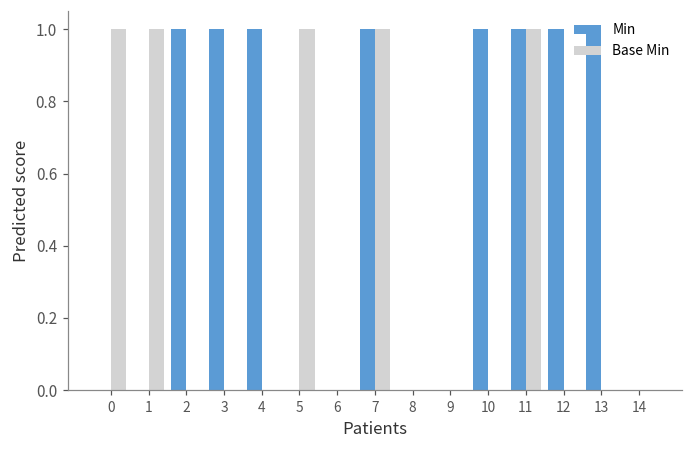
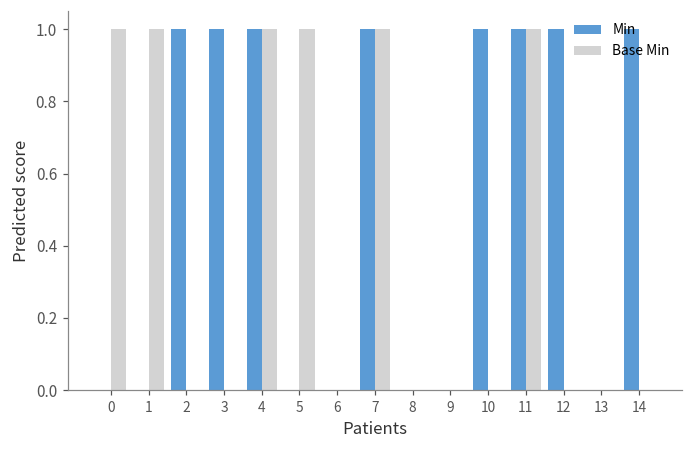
Base Min, 4: 0 -> 1
Min, 13: 1 -> 0
Min, 14: 0 -> 1
